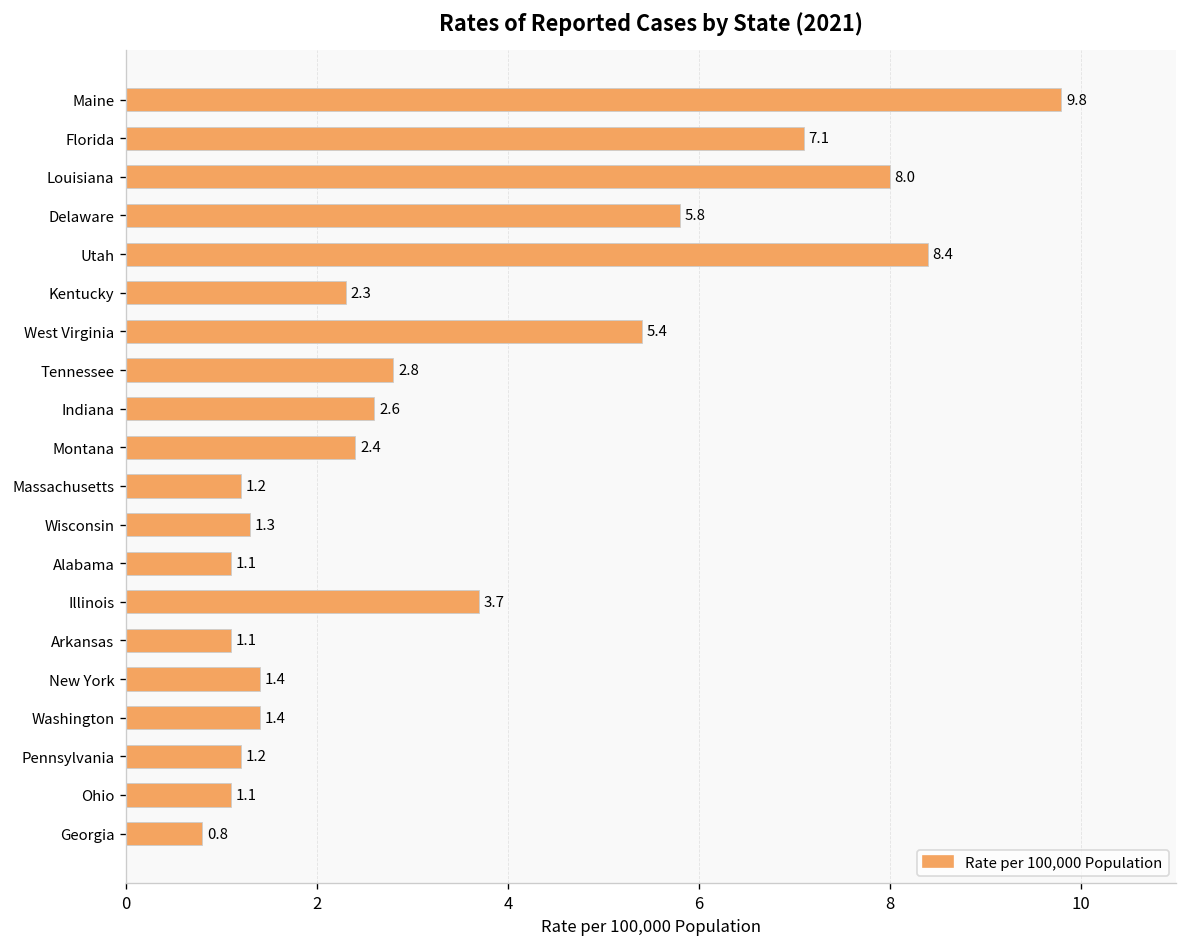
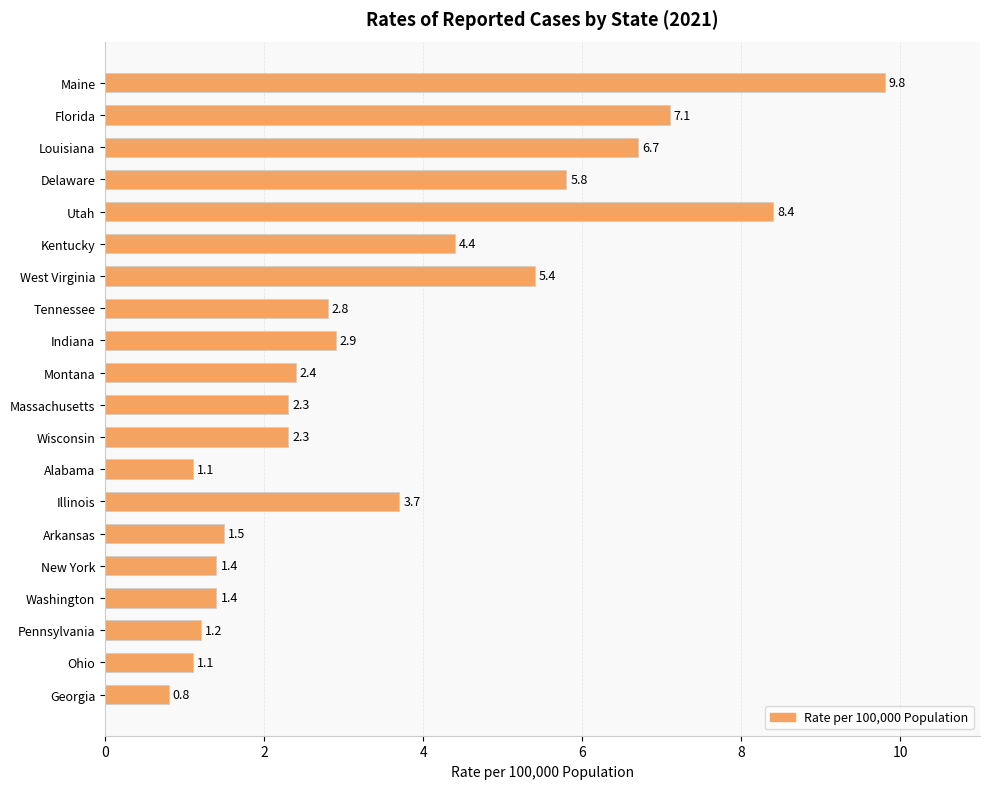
Louisiana: 8.0 -> 6.7
Kentucky: 2.3 -> 4.4
Indiana: 2.6 -> 2.9
Massachusetts: 1.2 -> 2.3
Wisconsin: 1.3 -> 2.3
Arkansas: 1.1 -> 1.5
